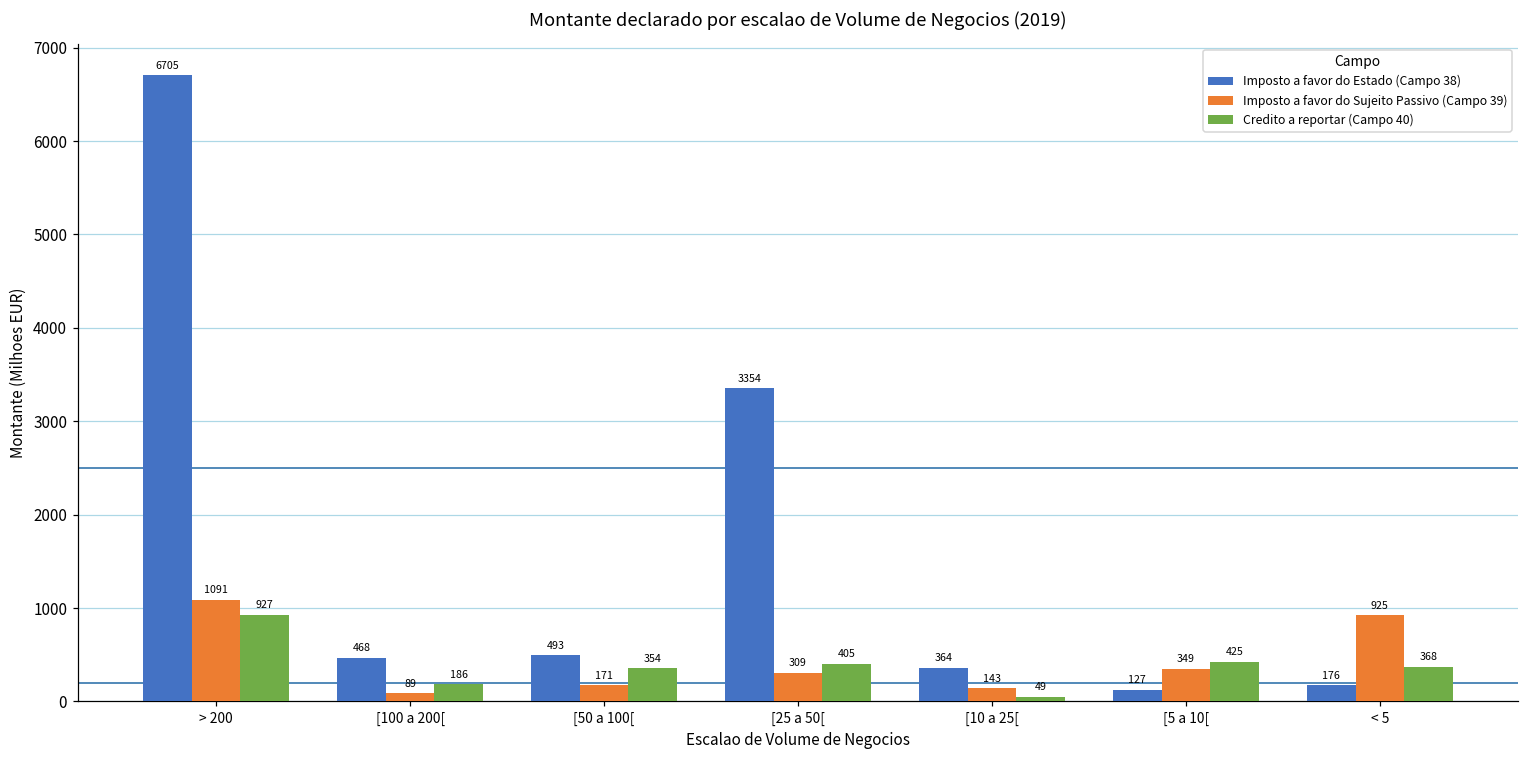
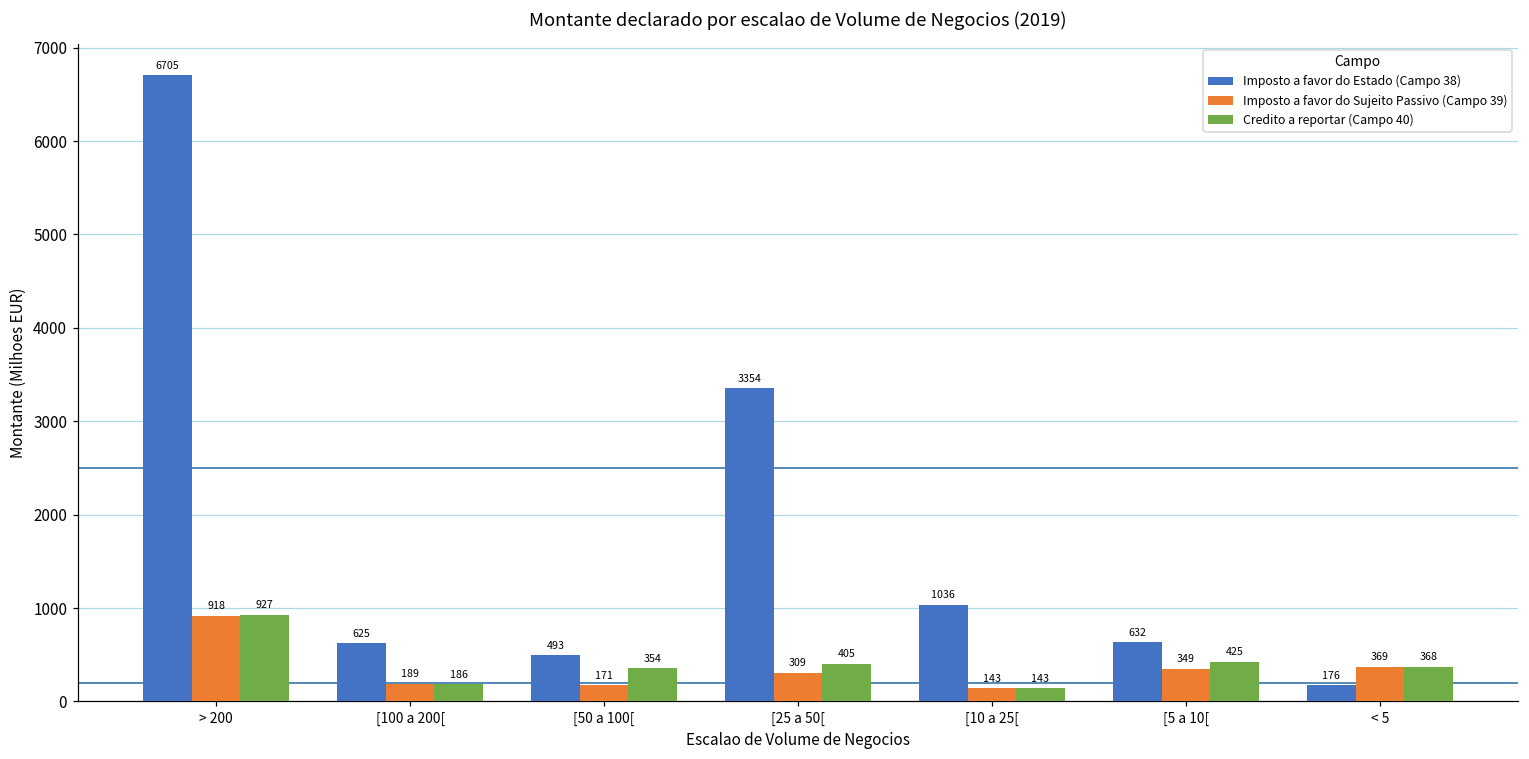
Imposto a favor do Sujeito Passivo (Campo 39), > 200: 1091 -> 918
Imposto a favor do Estado (Campo 38), [100 a 200[: 468 -> 625
Imposto a favor do Sujeito Passivo (Campo 39), [100 a 200[: 89 -> 189
Imposto a favor do Estado (Campo 38), [10 a 25[: 364 -> 1036
Credito a reportar (Campo 40), [10 a 25[: 49 -> 143
Imposto a favor do Estado (Campo 38), [5 a 10[: 127 -> 632
Imposto a favor do Sujeito Passivo (Campo 39), < 5: 925 -> 369
